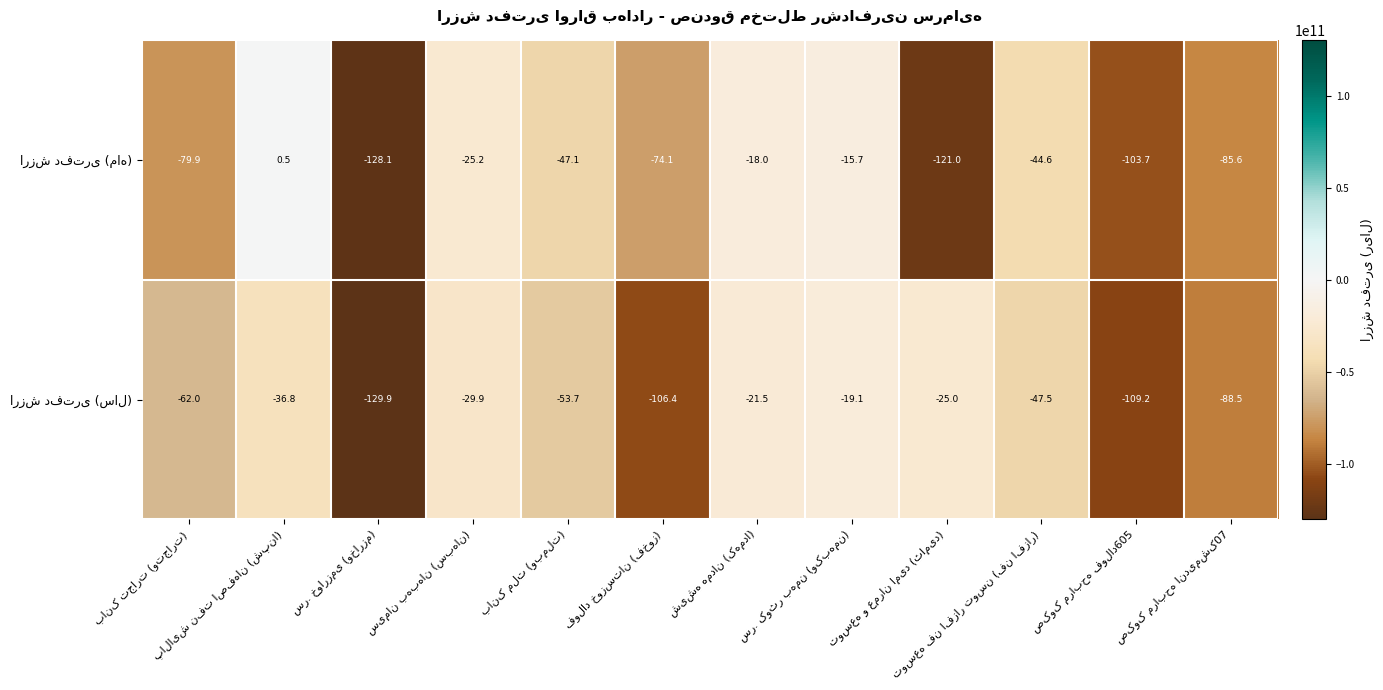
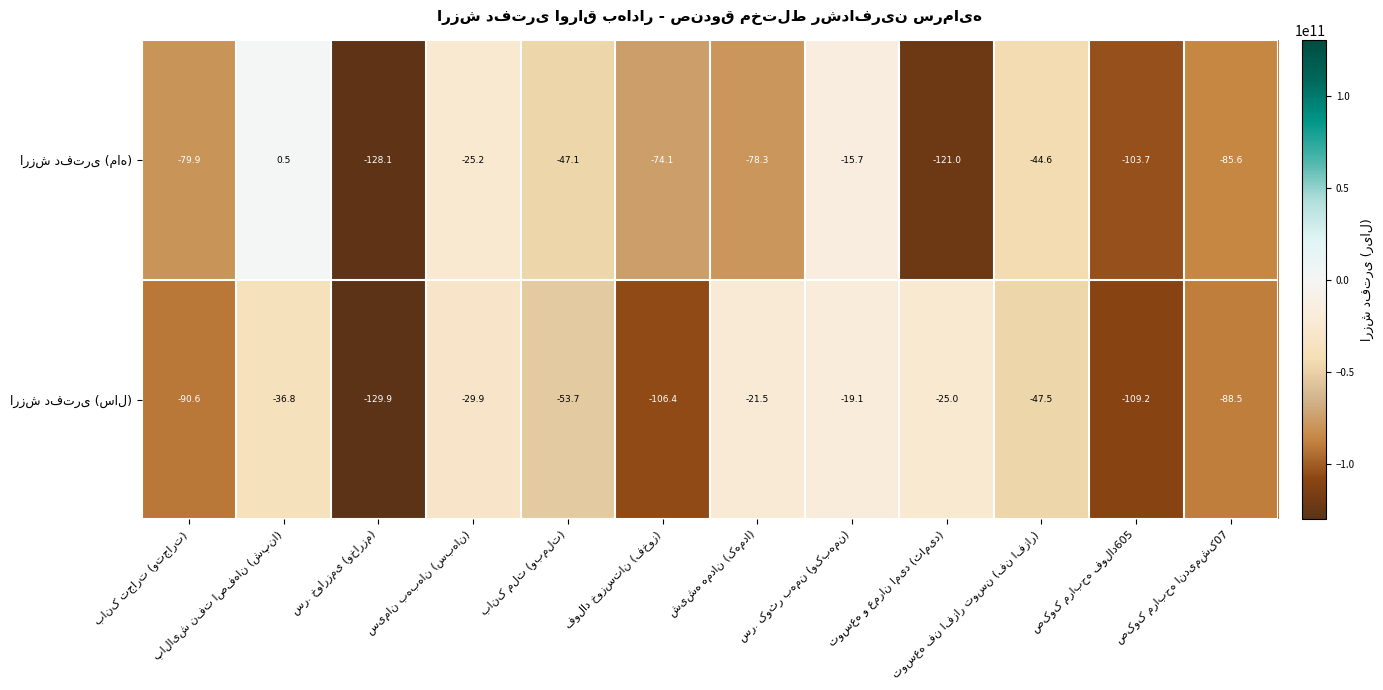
ارزش دفتری (ماه), شیشه همدان (کهمدا): -18.0 -> -78.3
ارزش دفتری (سال), بانک تجارت (وتجارت): -62.0 -> -90.6
